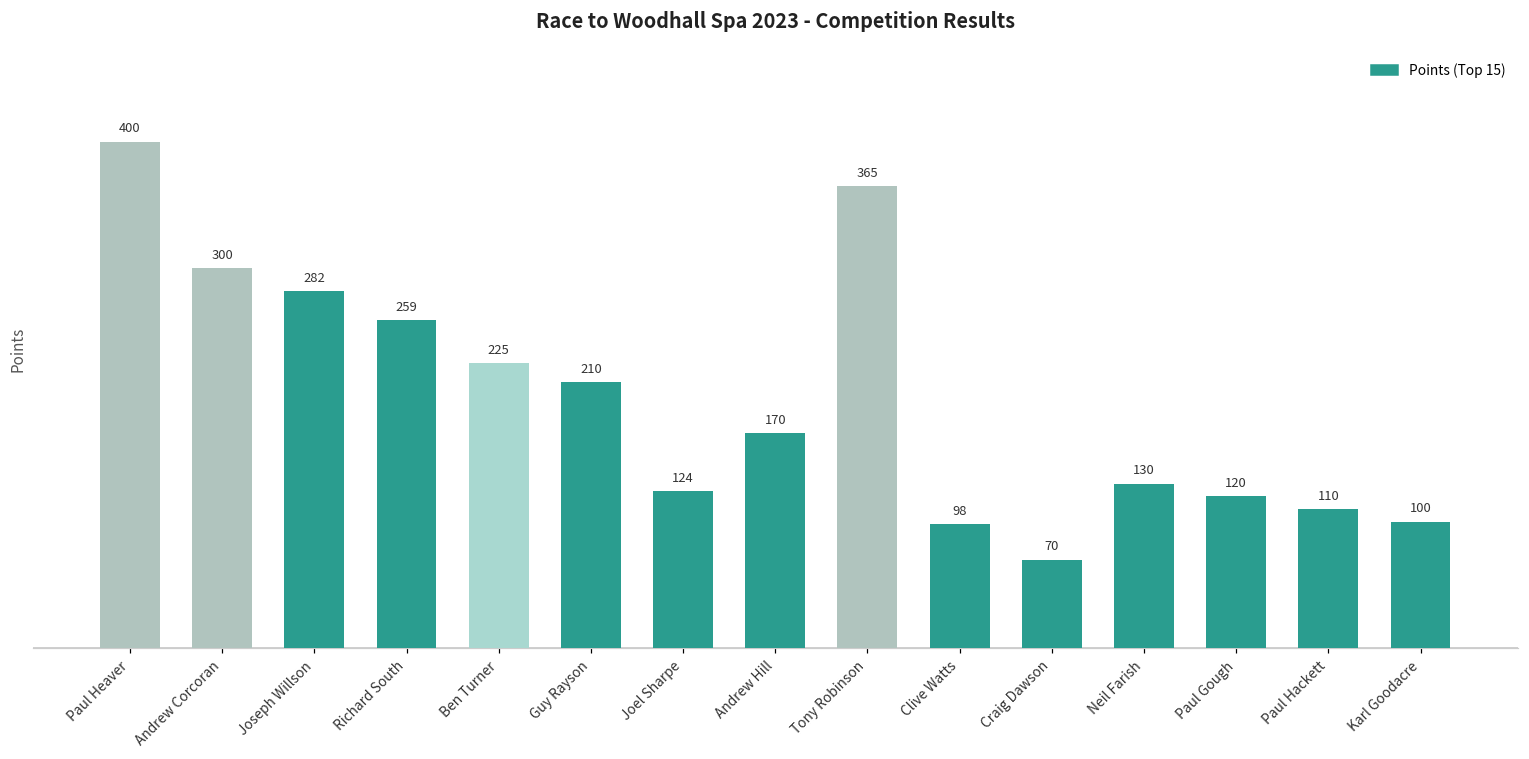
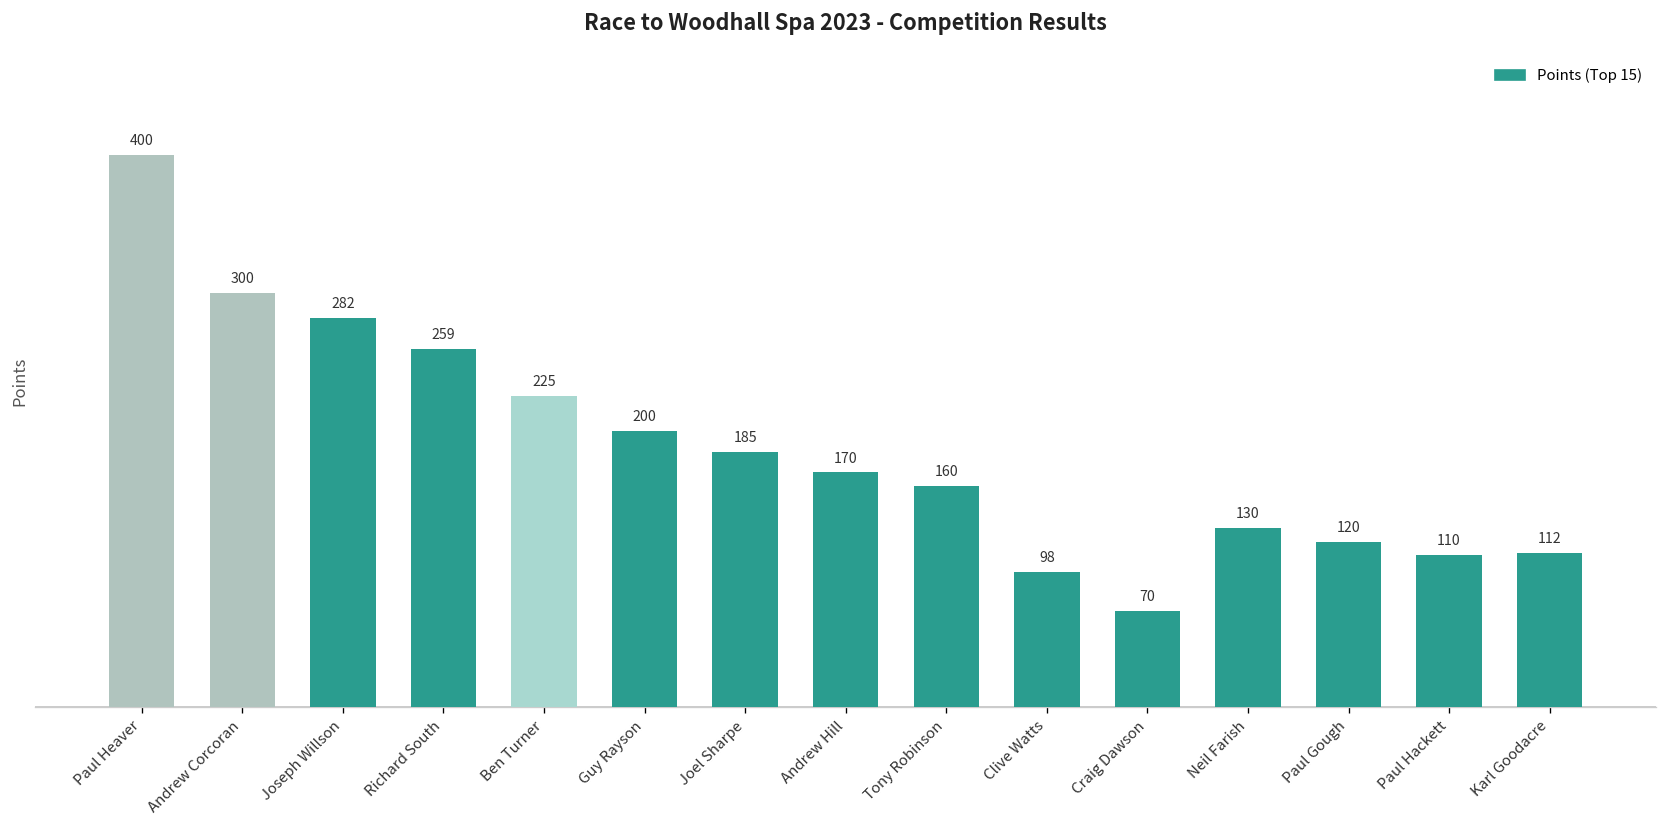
Guy Rayson: 210 -> 200
Joel Sharpe: 124 -> 185
Tony Robinson: 365 -> 160
Karl Goodacre: 100 -> 112
